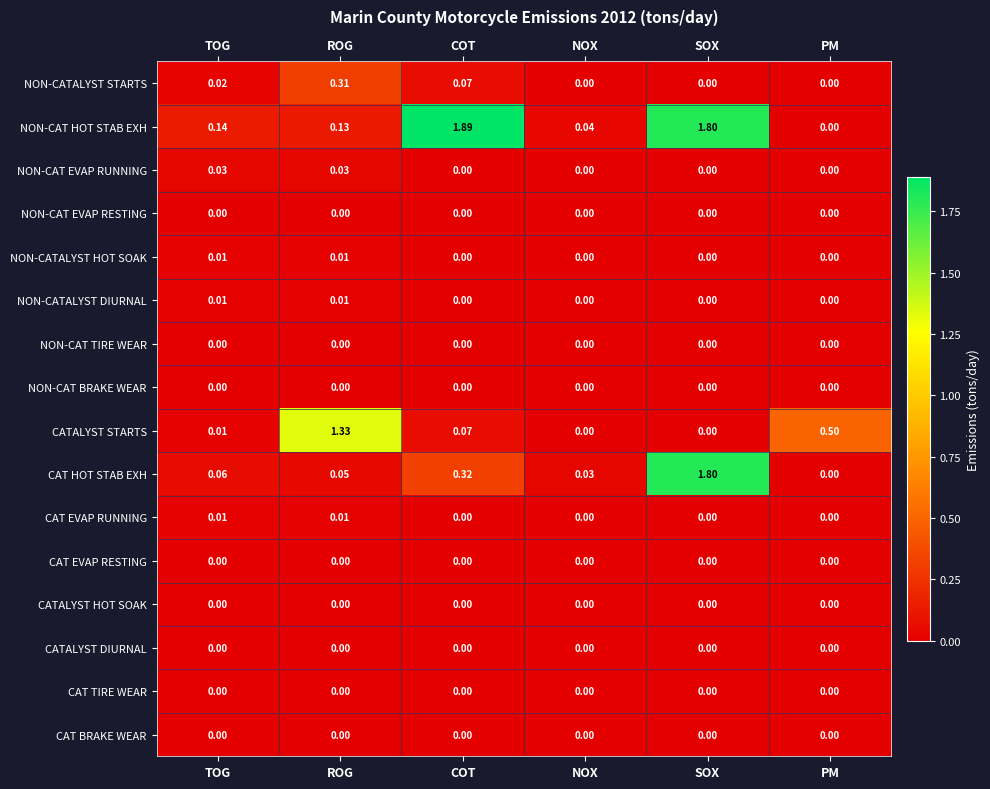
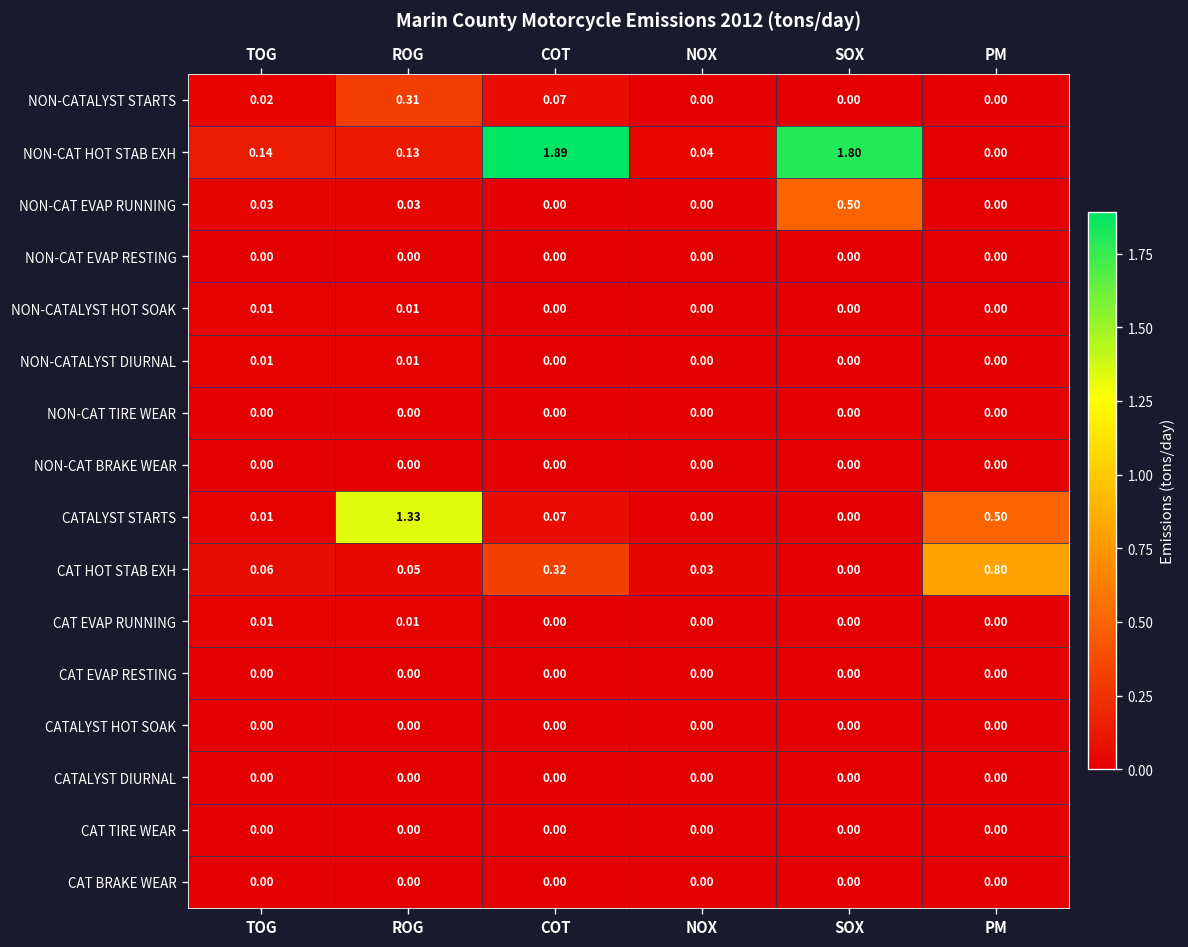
NON-CAT EVAP RUNNING, SOX: 0.00 -> 0.50
CAT HOT STAB EXH, SOX: 1.80 -> 0.00
CAT HOT STAB EXH, PM: 0.00 -> 0.80
